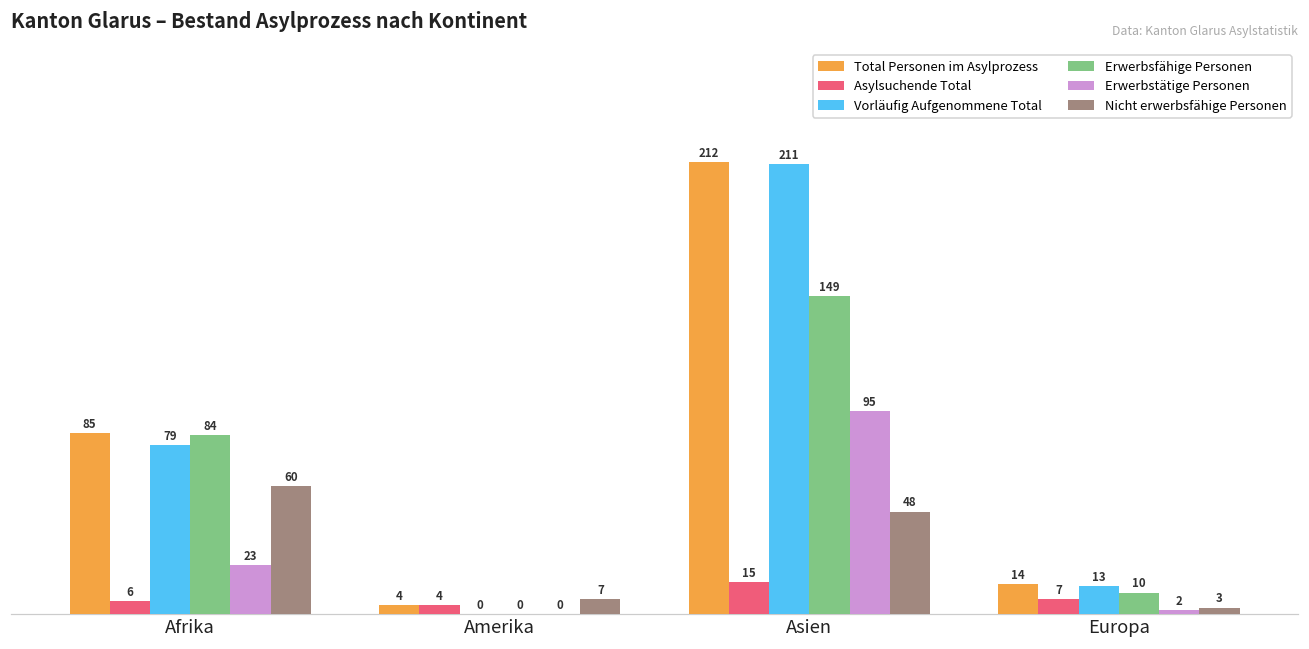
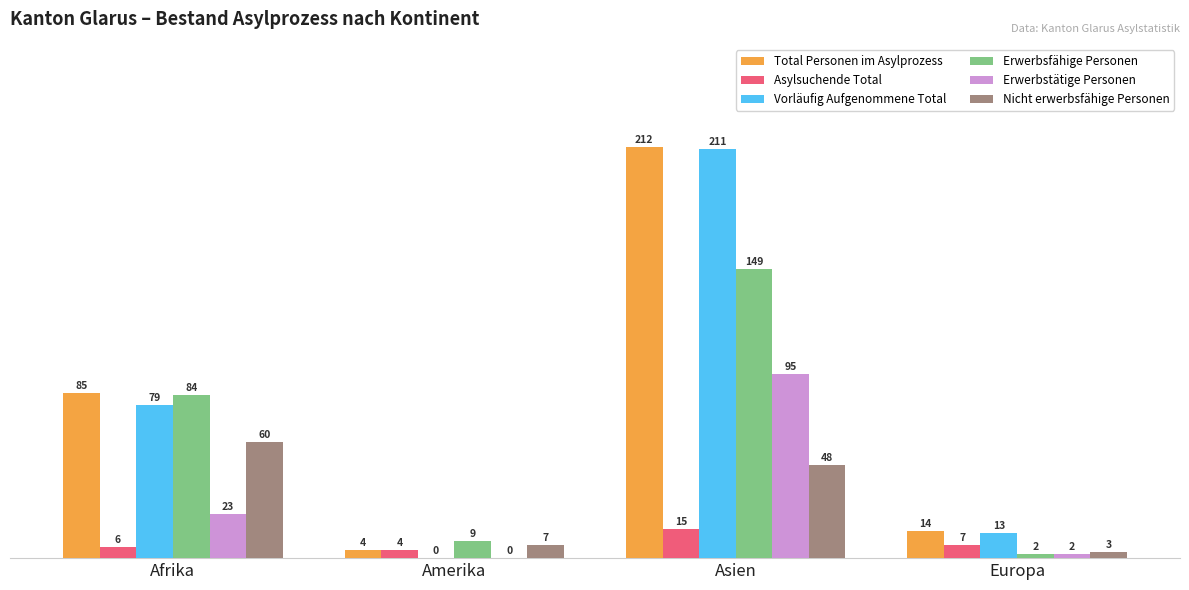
Erwerbsfähige Personen, Amerika: 0 -> 9
Erwerbsfähige Personen, Europa: 10 -> 2
